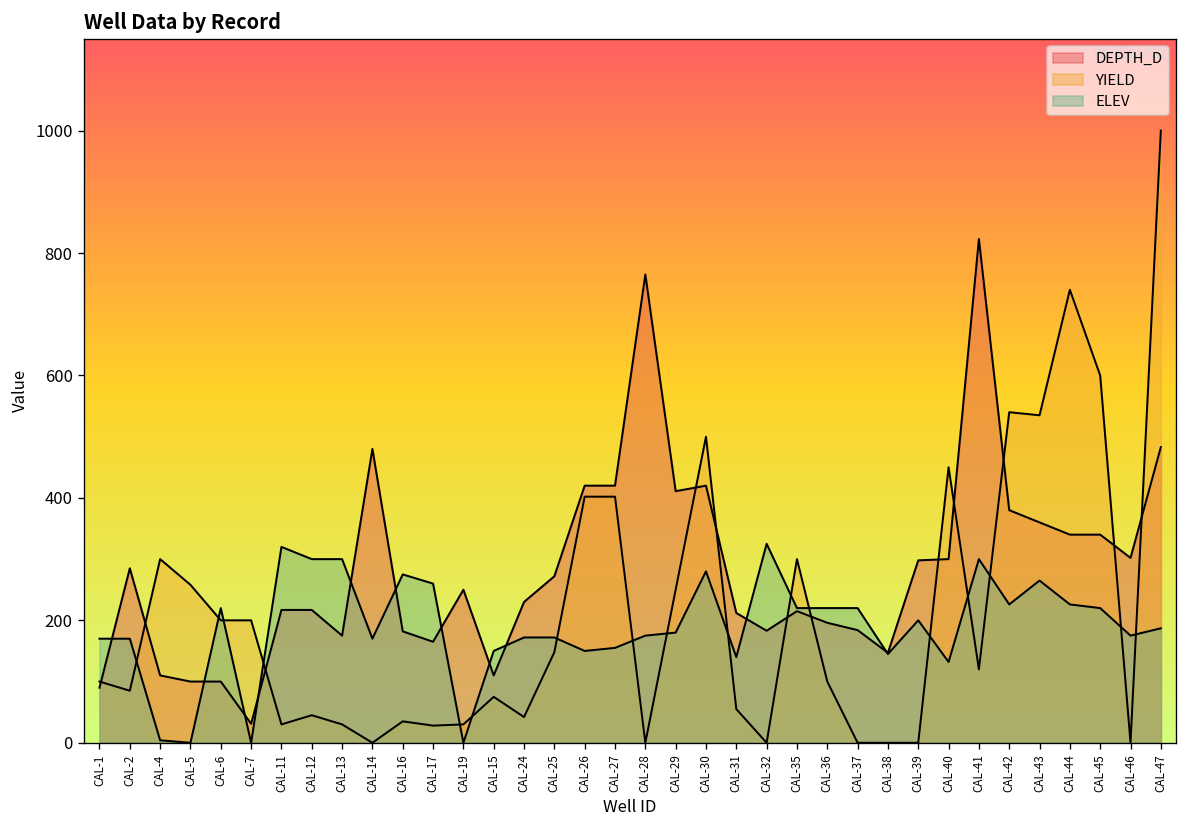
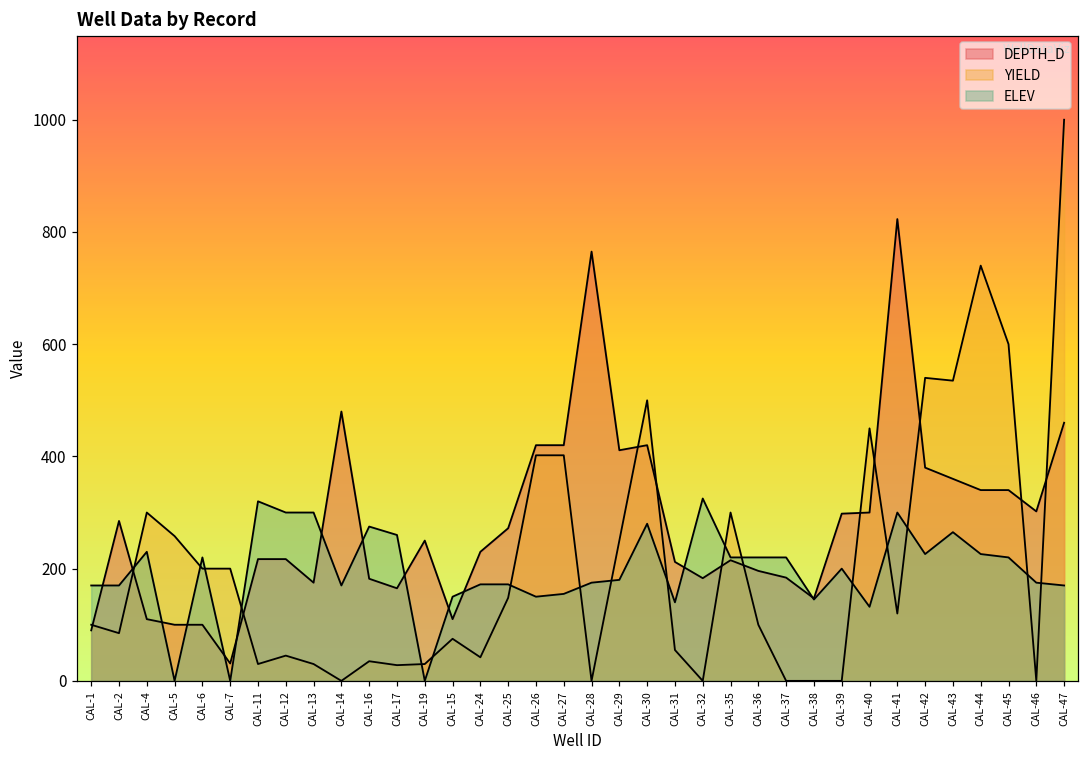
ELEV, CAL-4: 0 -> 230
DEPTH_D, CAL-47: 480 -> 460
ELEV, CAL-47: 190 -> 170
